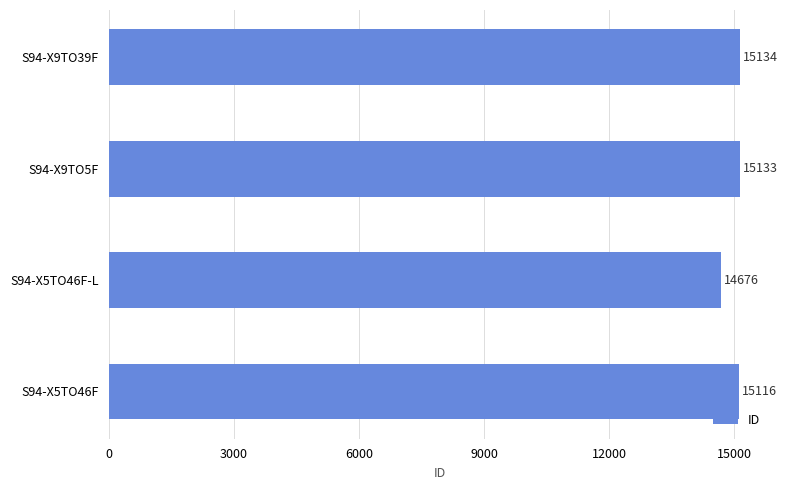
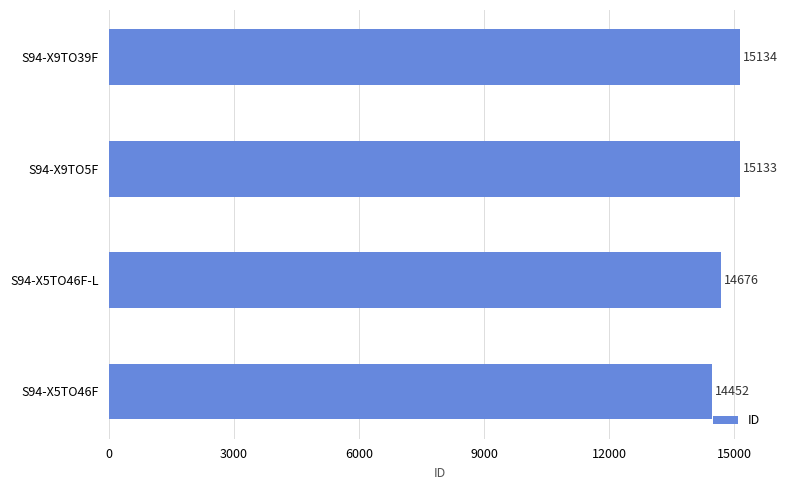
S94-X5TO46F: 15116 -> 14452
